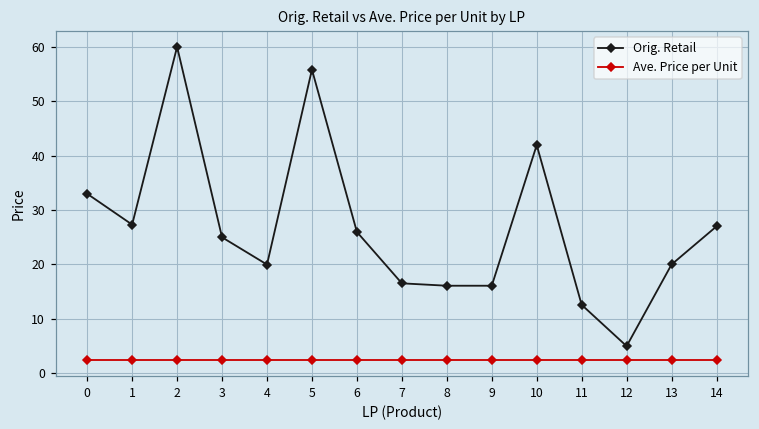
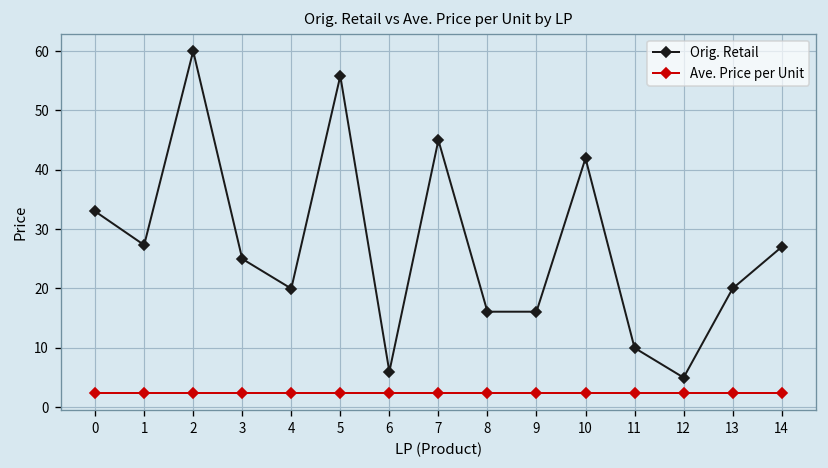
Orig. Retail, 6: 26 -> 6
Orig. Retail, 7: 17 -> 45
Orig. Retail, 11: 13 -> 10
